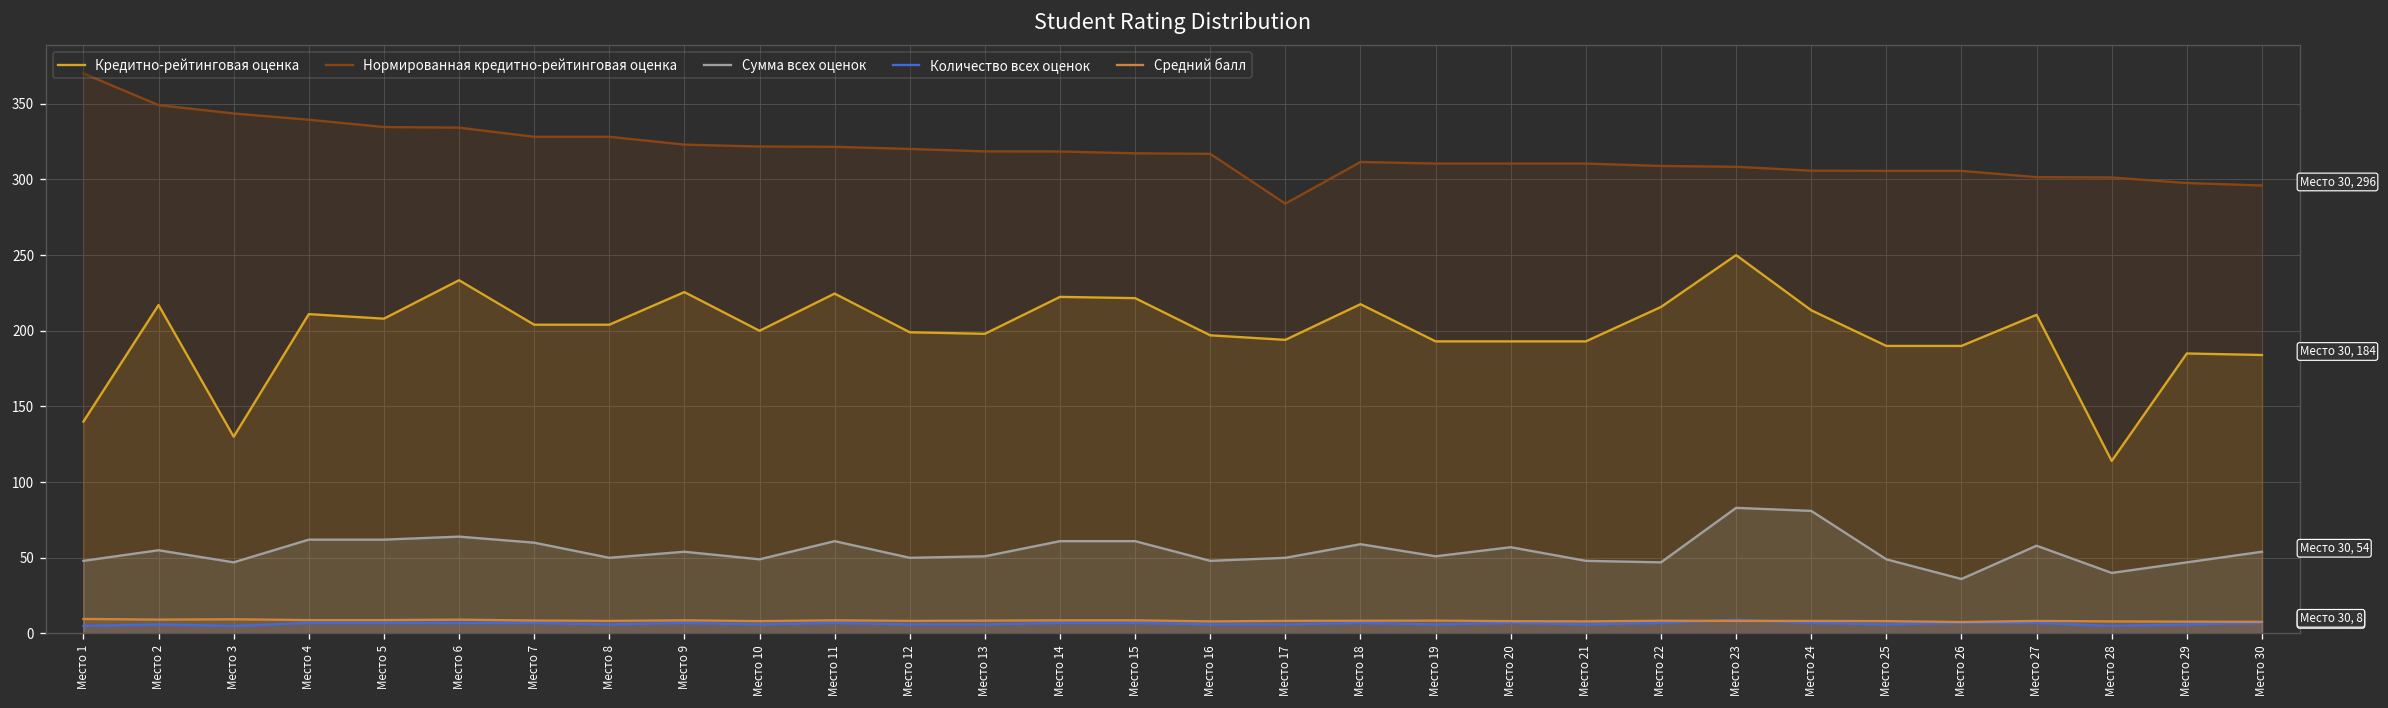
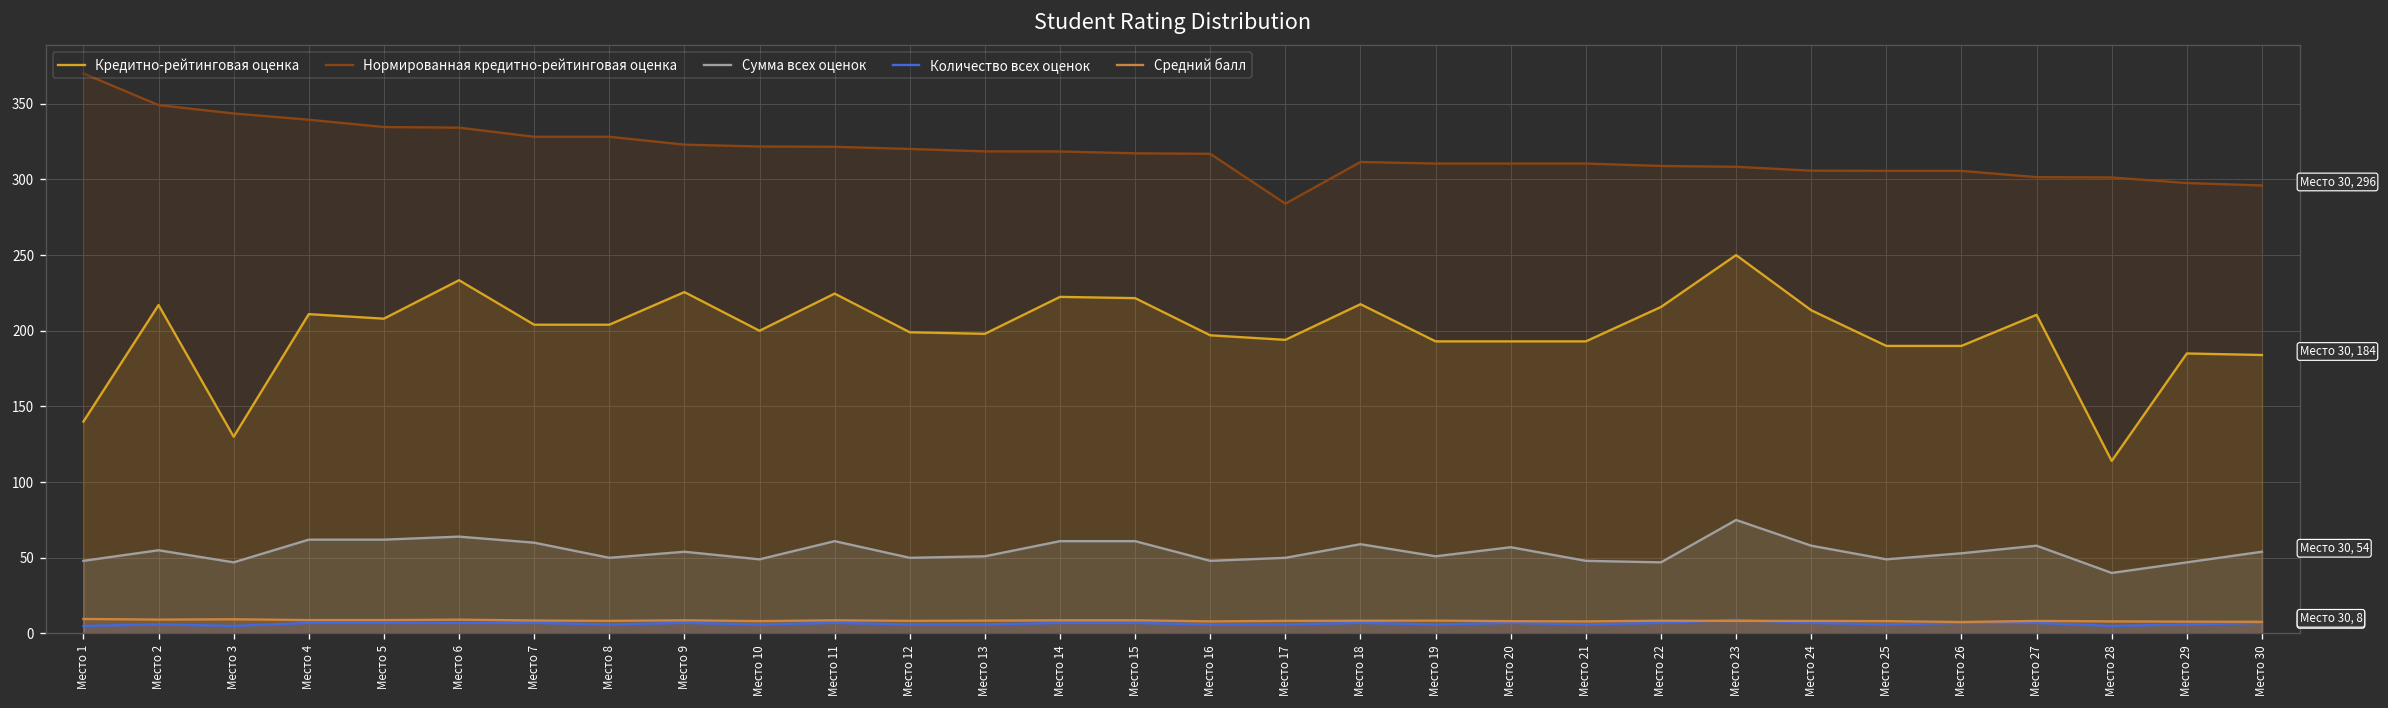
Сумма всех оценок, Место 23: 83 -> 75
Сумма всех оценок, Место 24: 81 -> 58
Сумма всех оценок, Место 26: 36 -> 53
